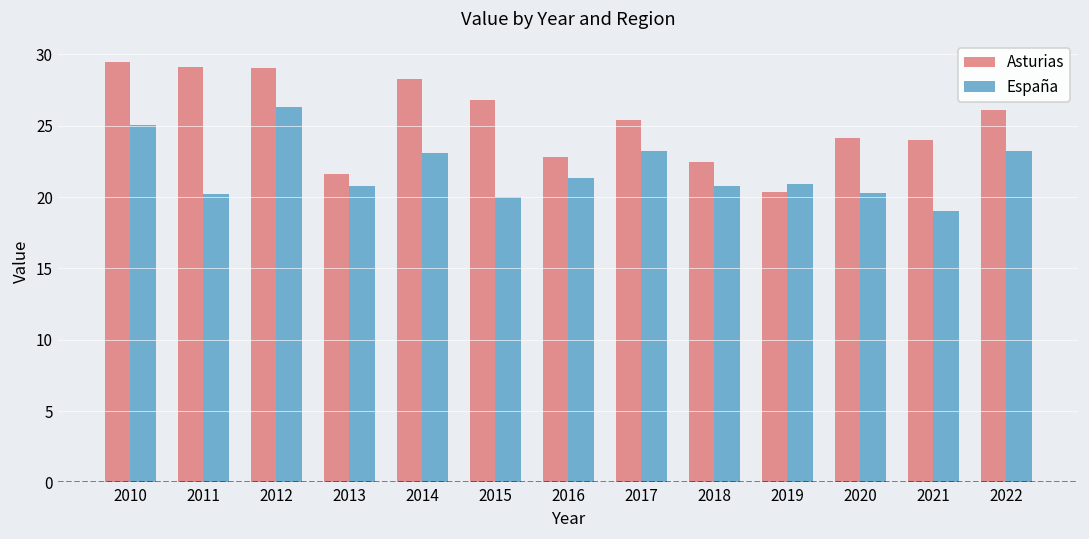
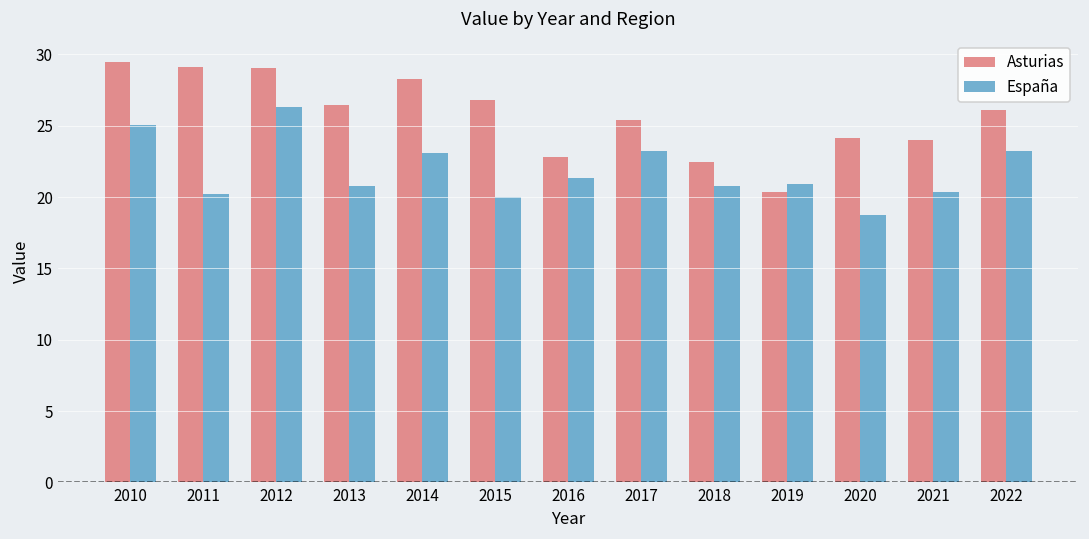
Asturias, 2013: 21.6 -> 26.5
España, 2020: 20.3 -> 18.8
España, 2021: 19.0 -> 20.4
